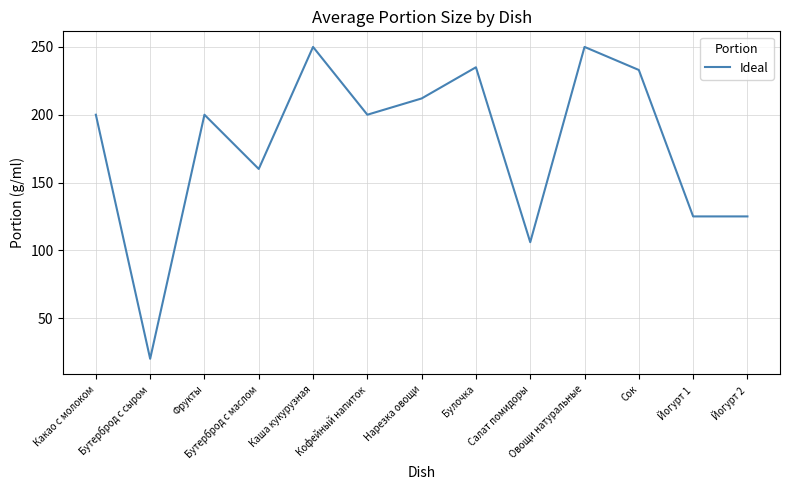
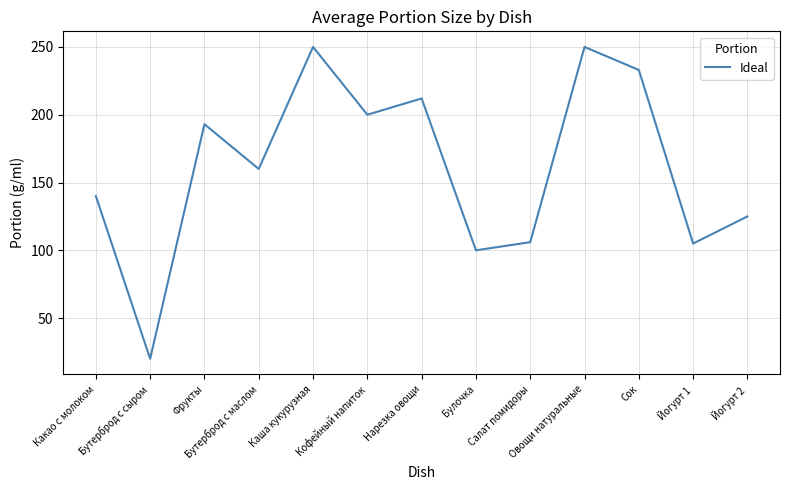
Какао с молоком: 200 -> 140
Фрукты: 200 -> 193
Булочка: 235 -> 100
Йогурт 1: 125 -> 105
